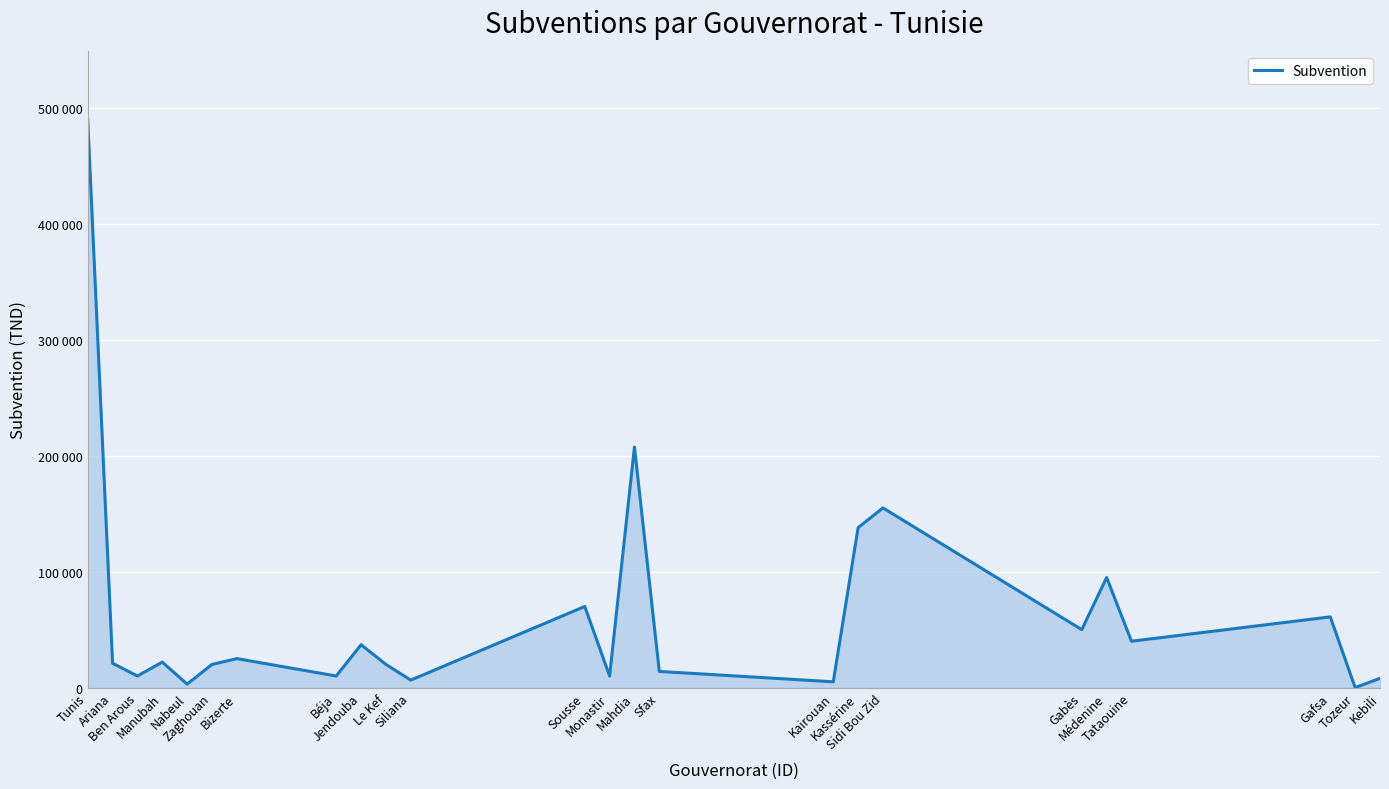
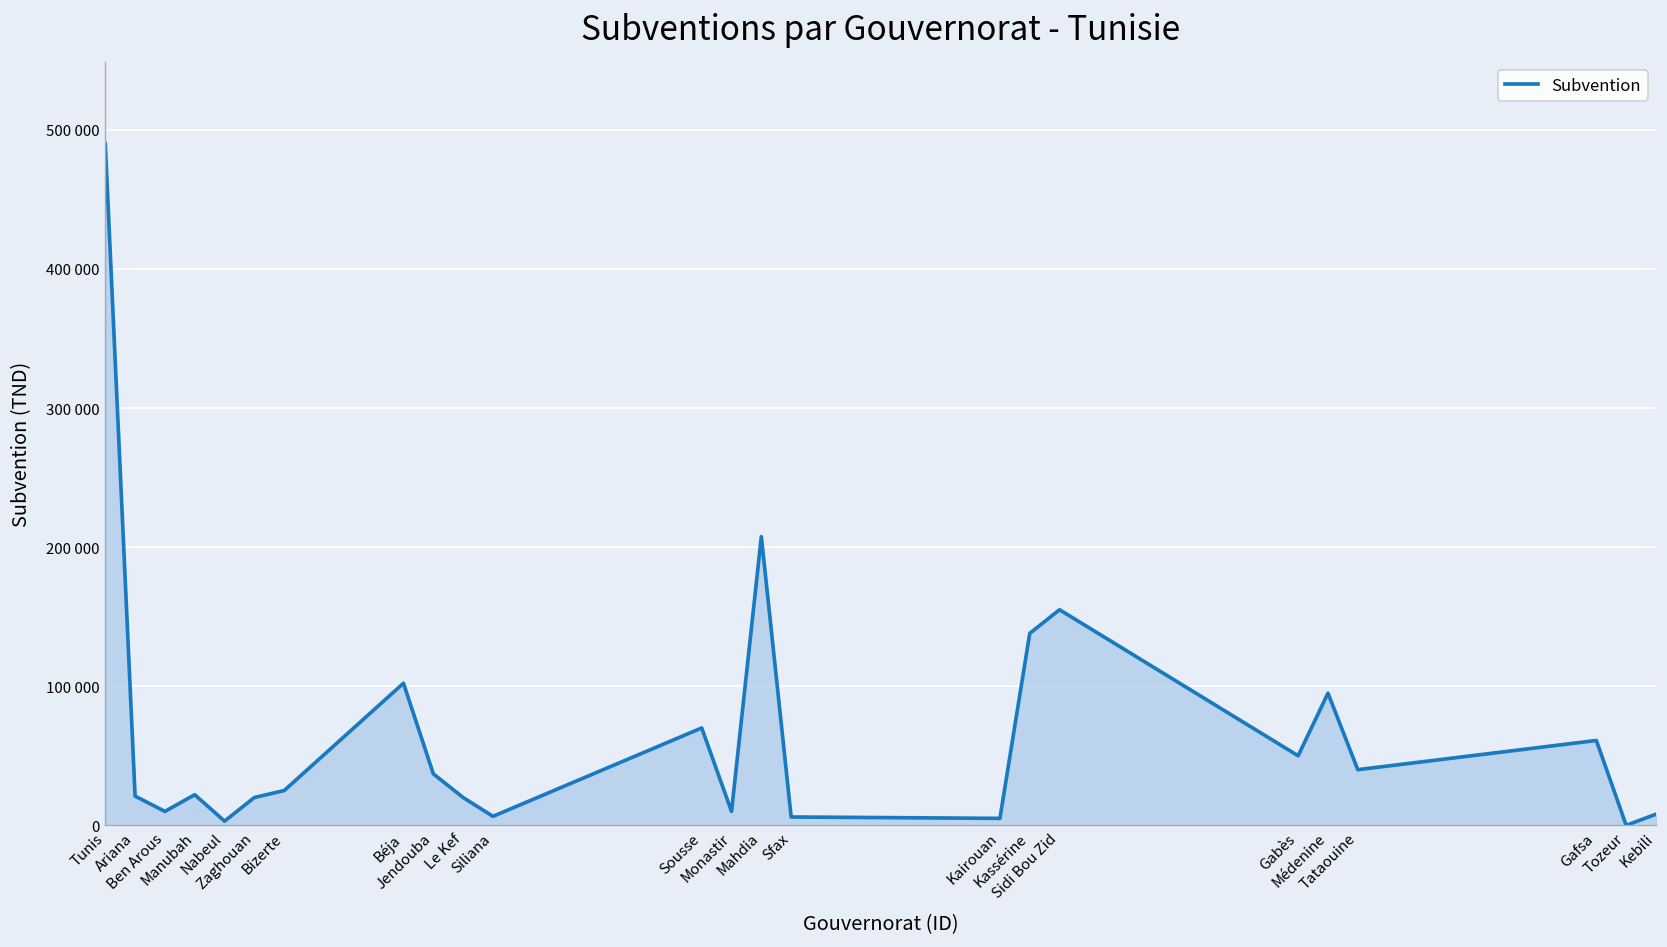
Béja: 10000 -> 102000
Sfax: 14000 -> 6000
